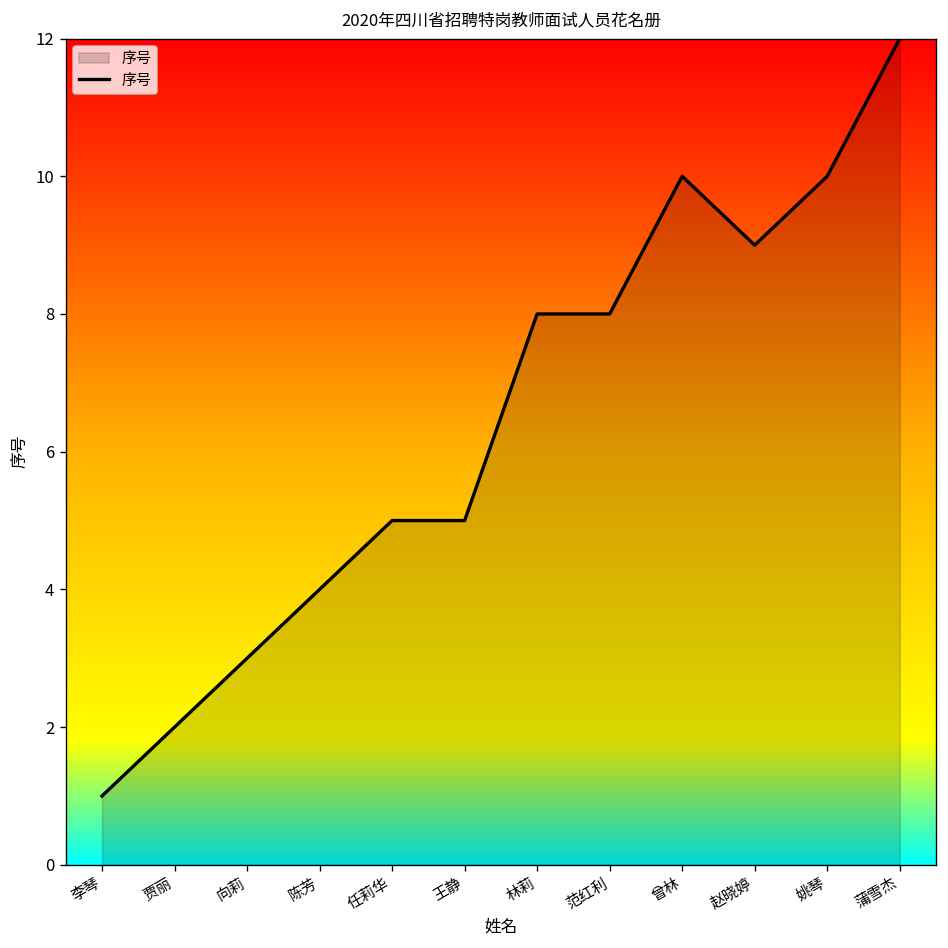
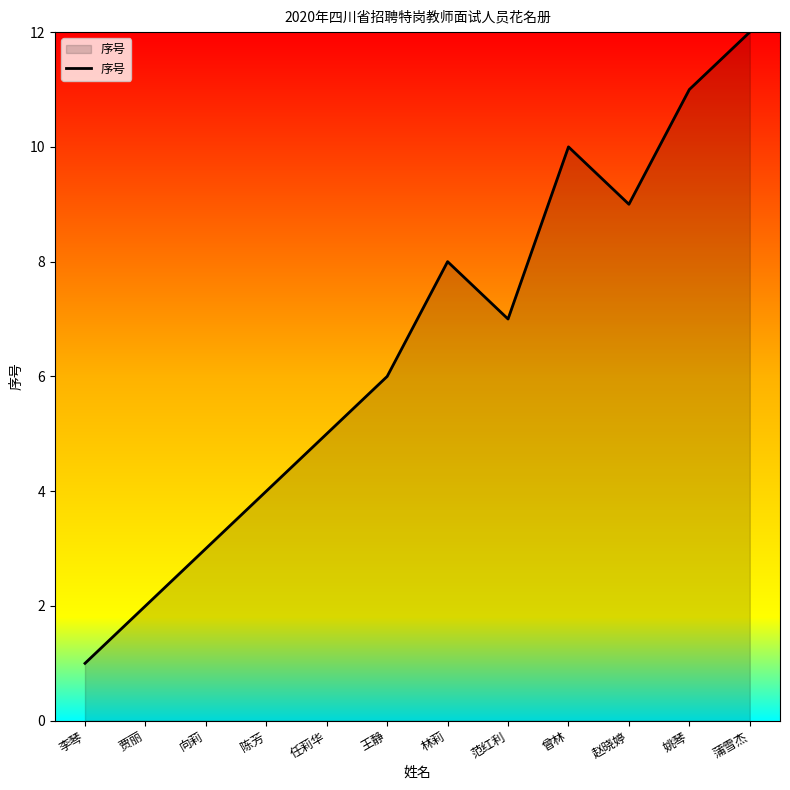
王静: 5 -> 6
范红利: 8 -> 7
姚琴: 10 -> 11
